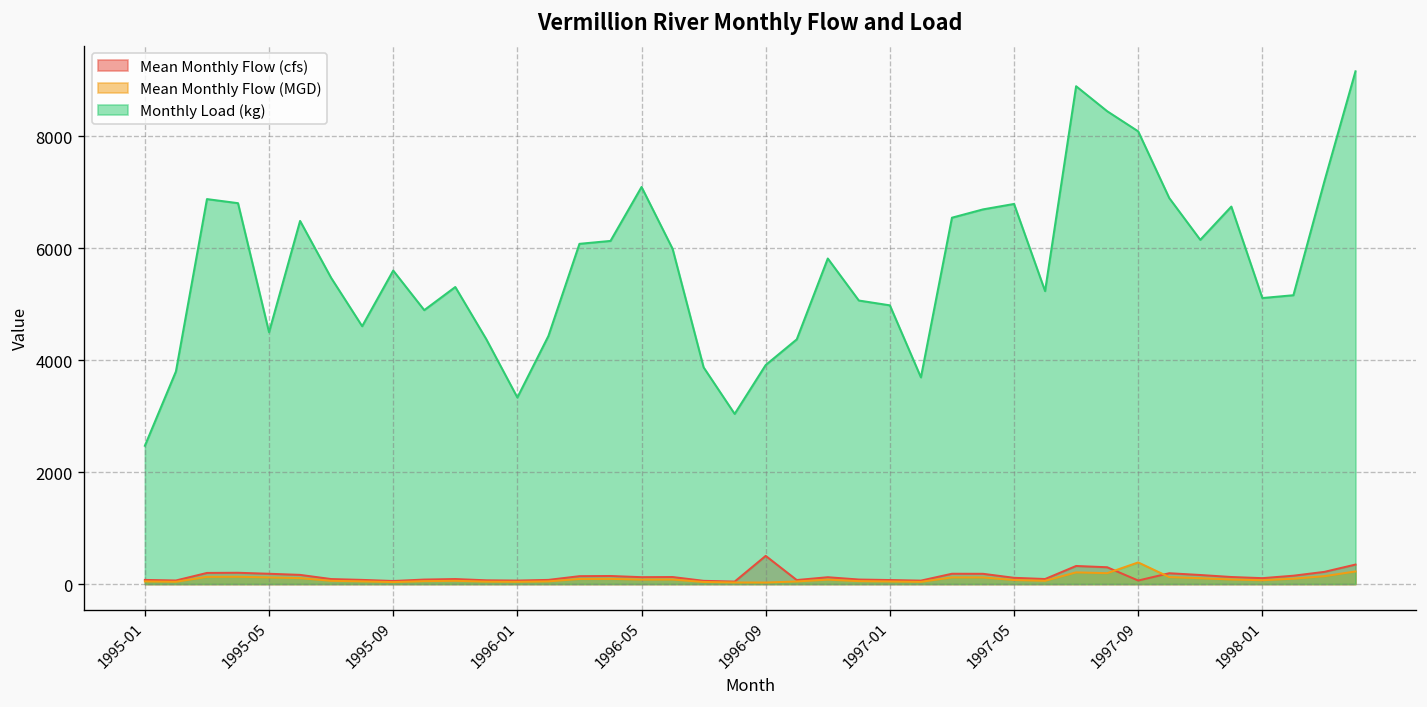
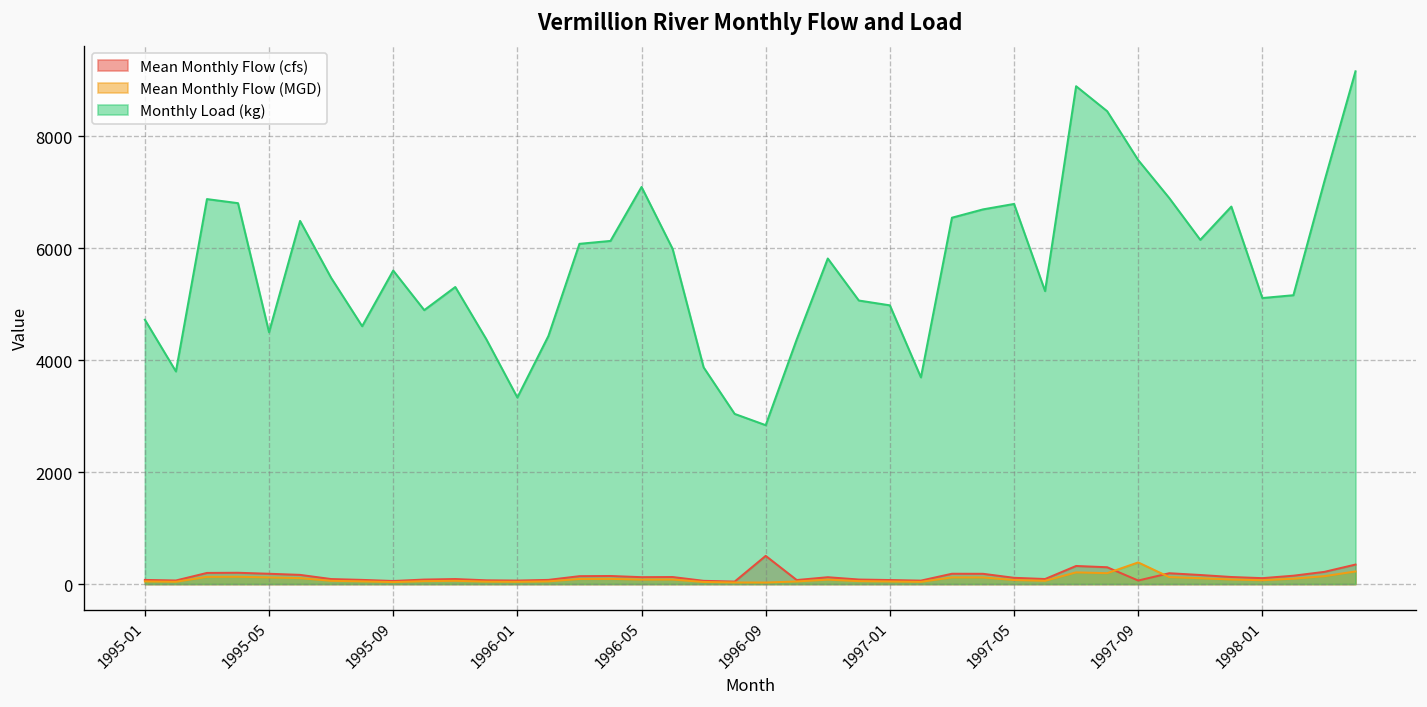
Monthly Load (kg), 1995-01: 2500 -> 4700
Monthly Load (kg), 1996-09: 3900 -> 2800
Monthly Load (kg), 1997-09: 8100 -> 7600
